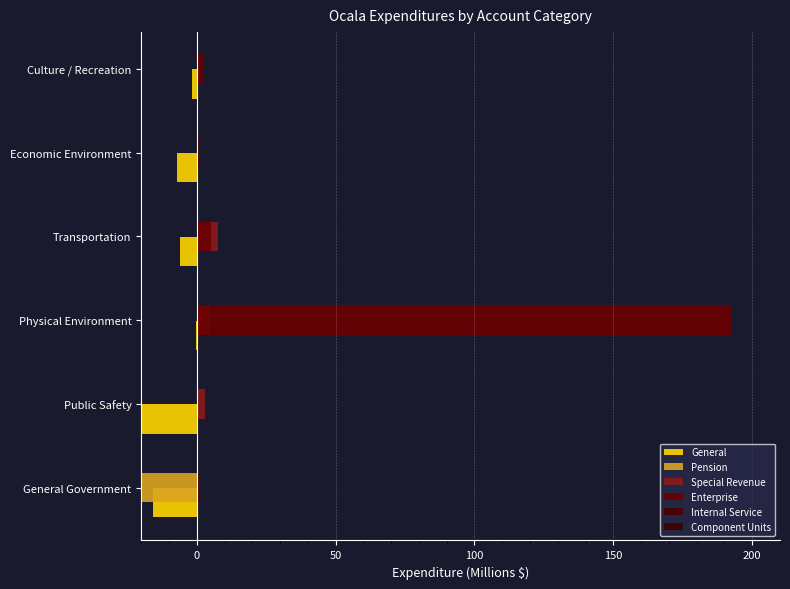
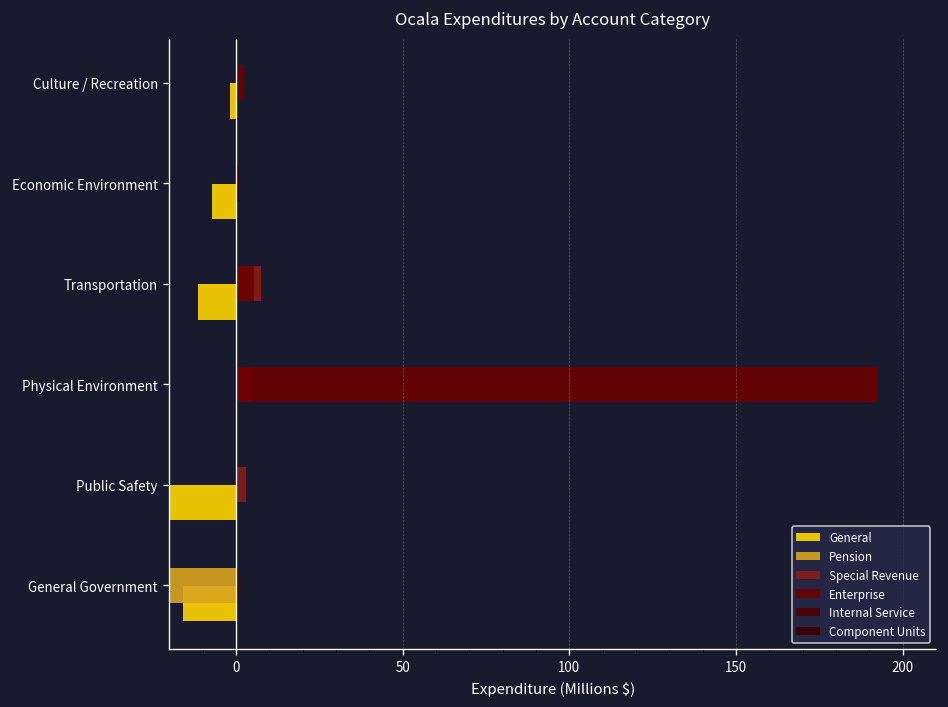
General, Transportation: -6 -> -11
